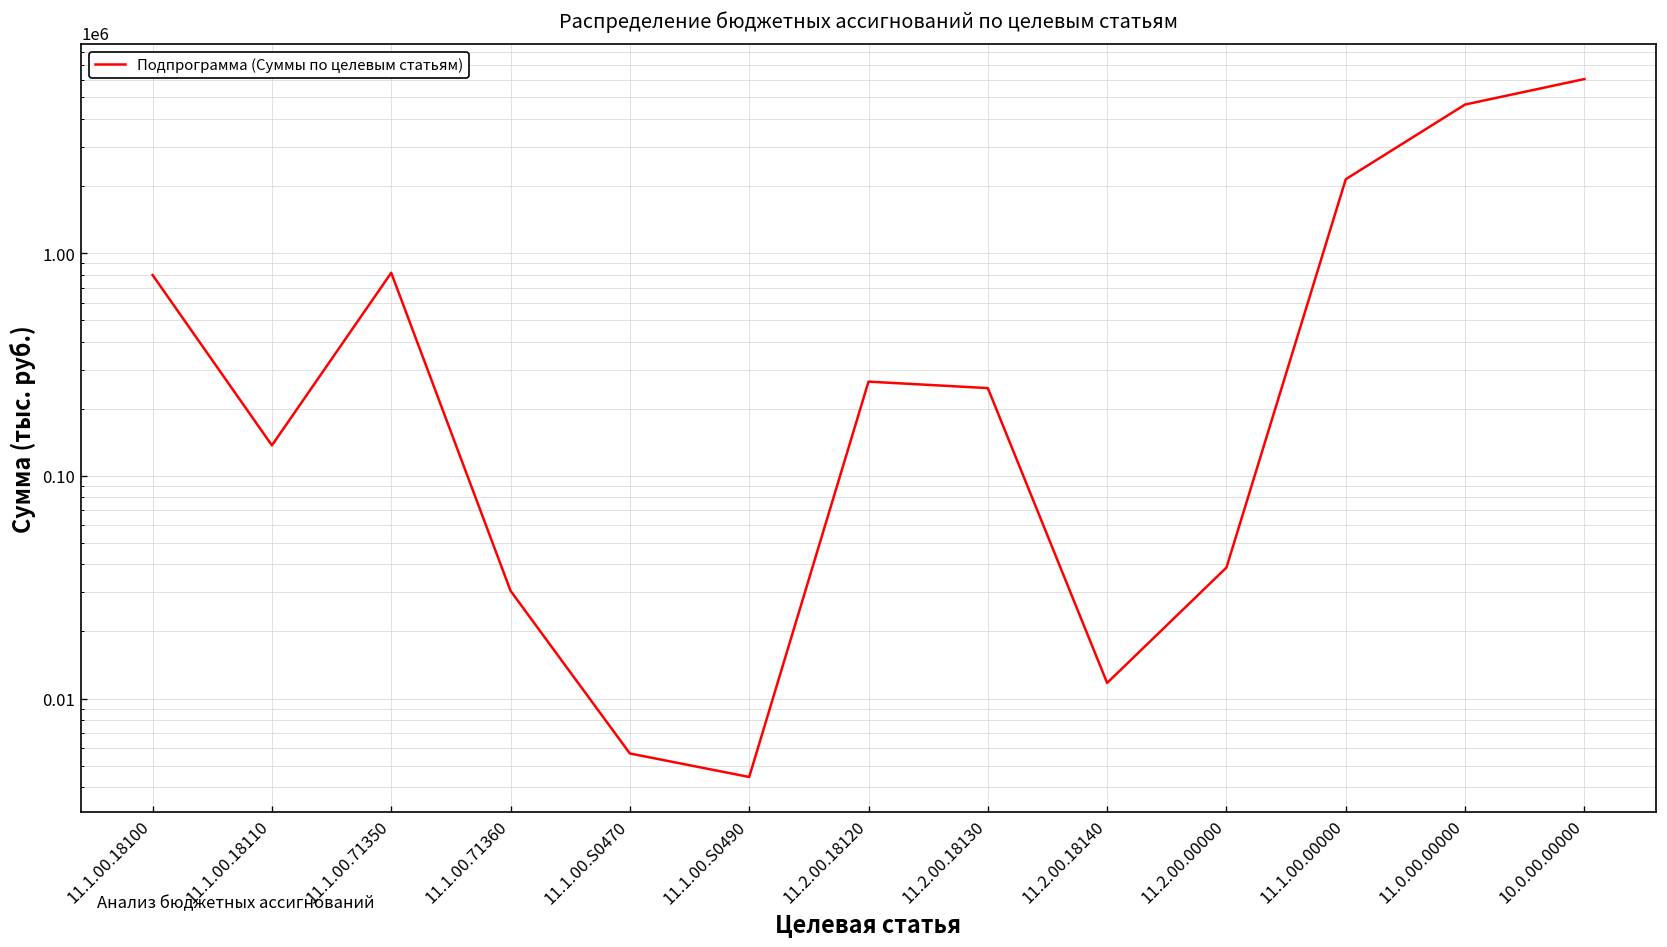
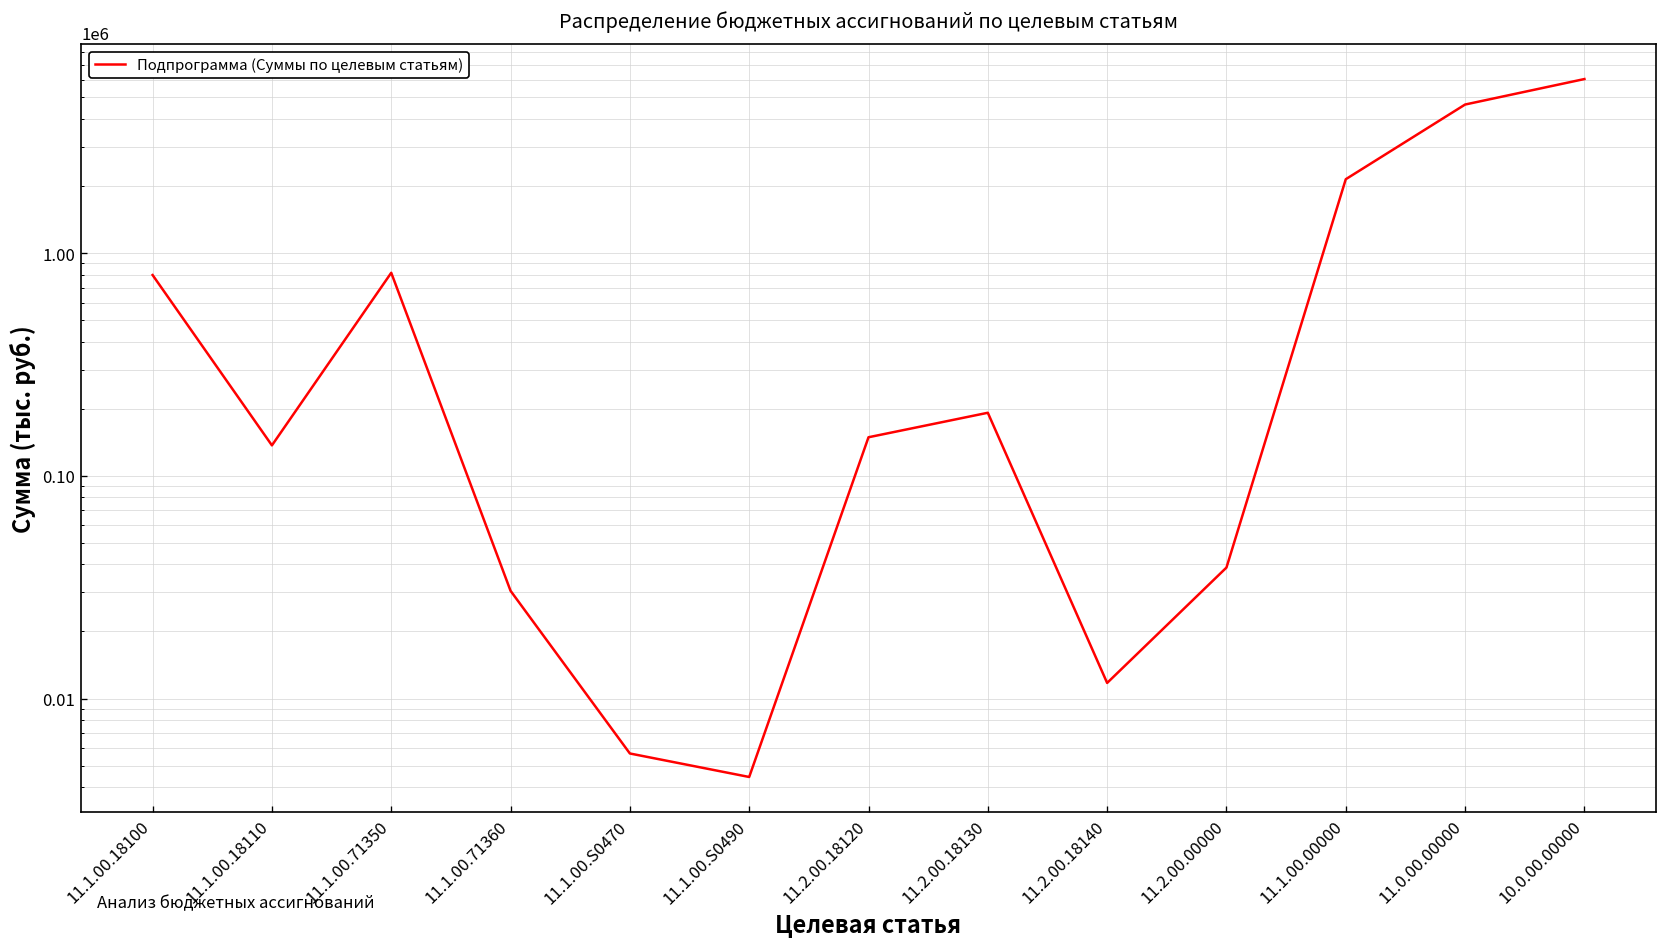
11.2.00.18120: 260000 -> 150000
11.2.00.18130: 250000 -> 190000
